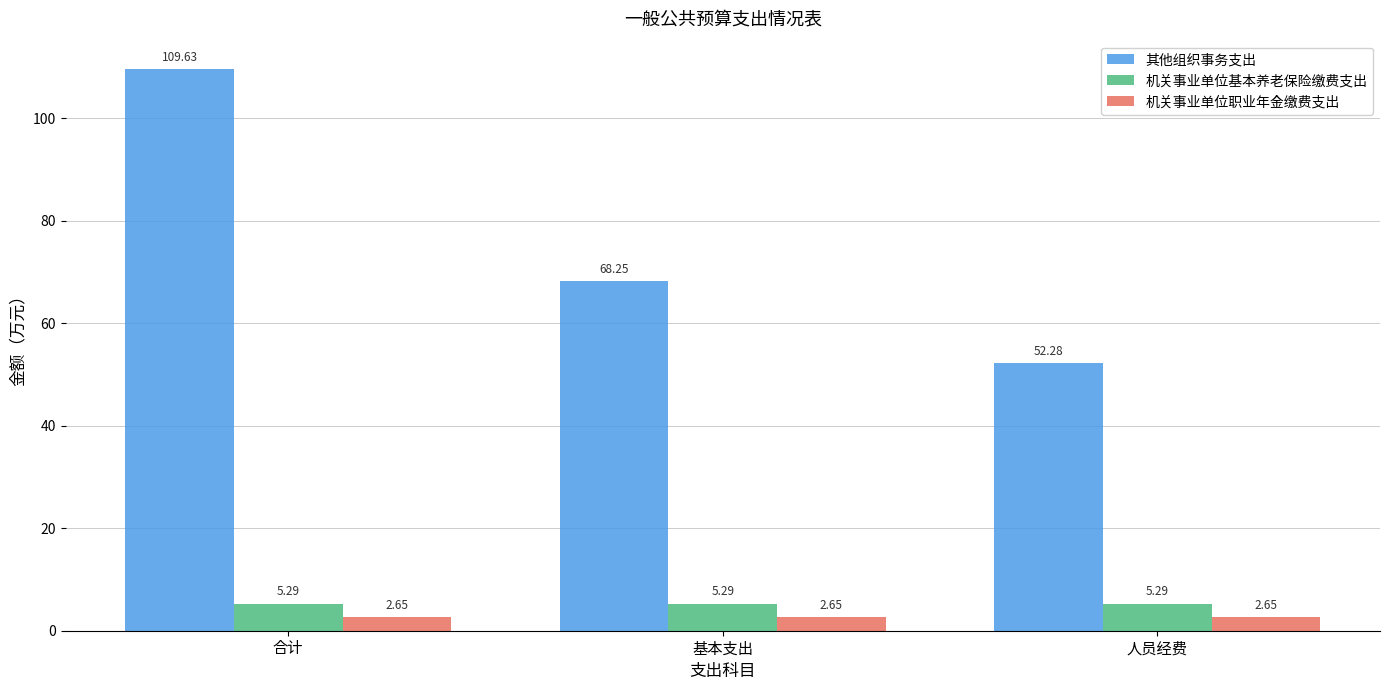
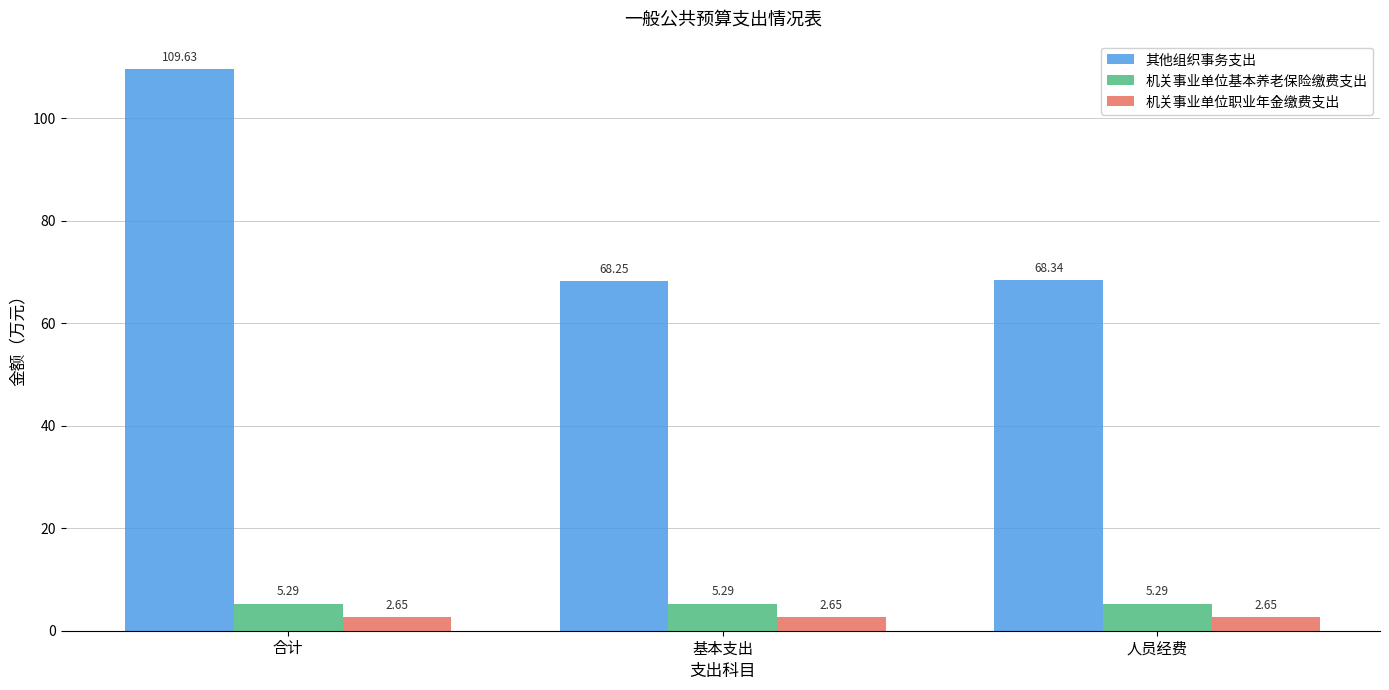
其他组织事务支出, 人员经费: 52.28 -> 68.34
